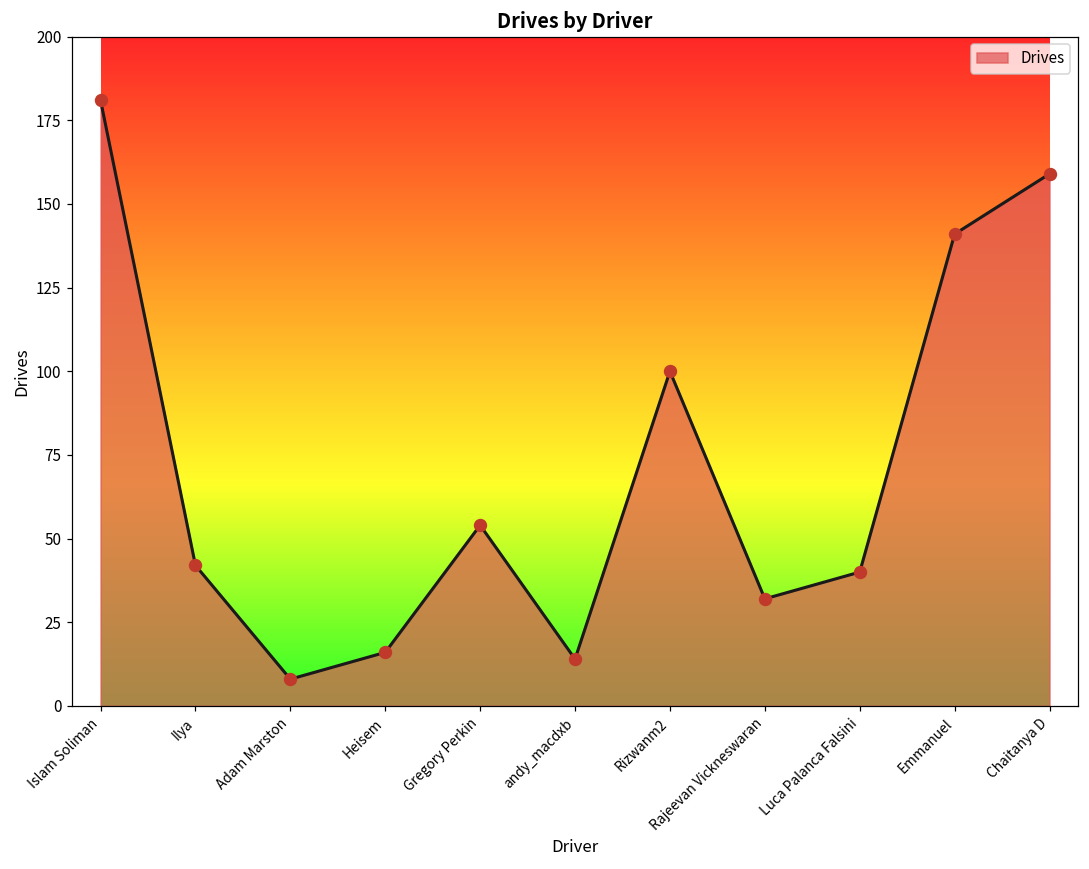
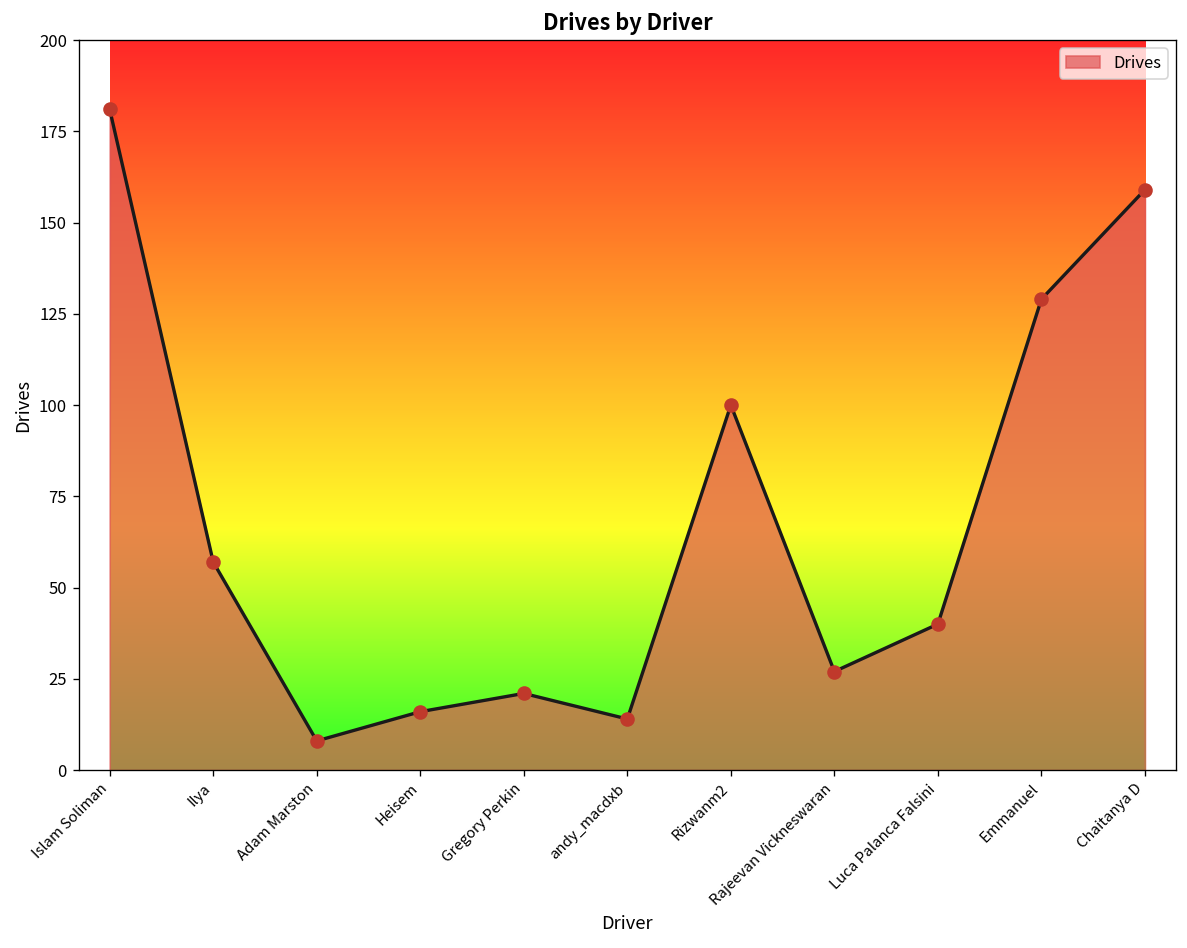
Ilya: 42 -> 57
Gregory Perkin: 54 -> 21
Rajeevan Vickneswaran: 32 -> 27
Emmanuel: 141 -> 129
